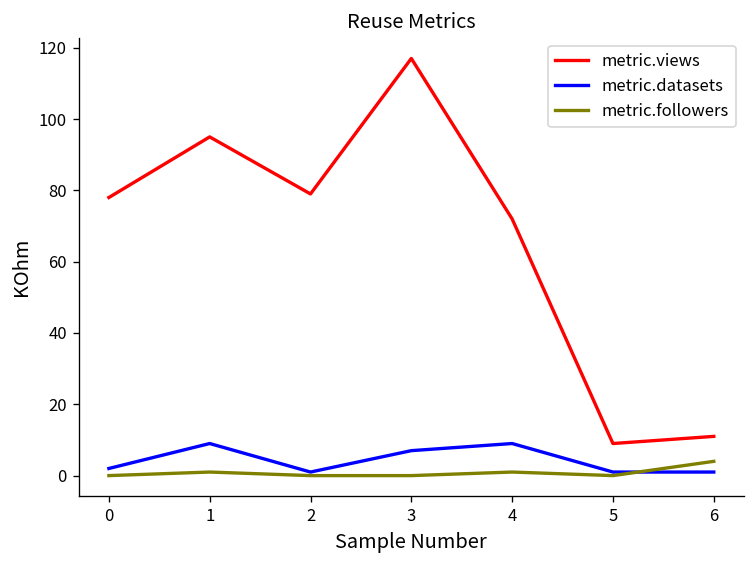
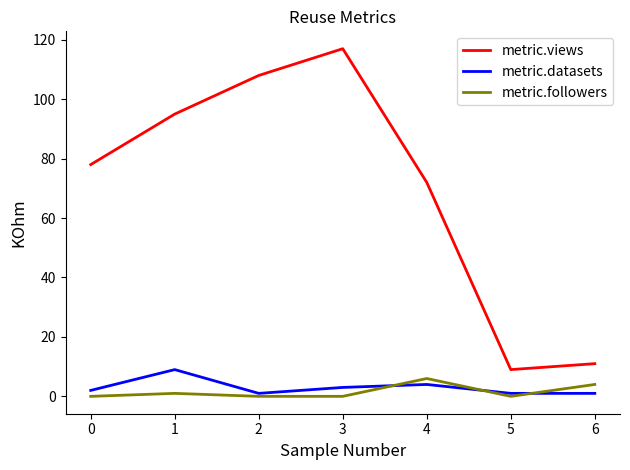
metric.views, 2: 79 -> 108
metric.datasets, 3: 7 -> 3
metric.datasets, 4: 9 -> 4
metric.followers, 4: 1 -> 6
